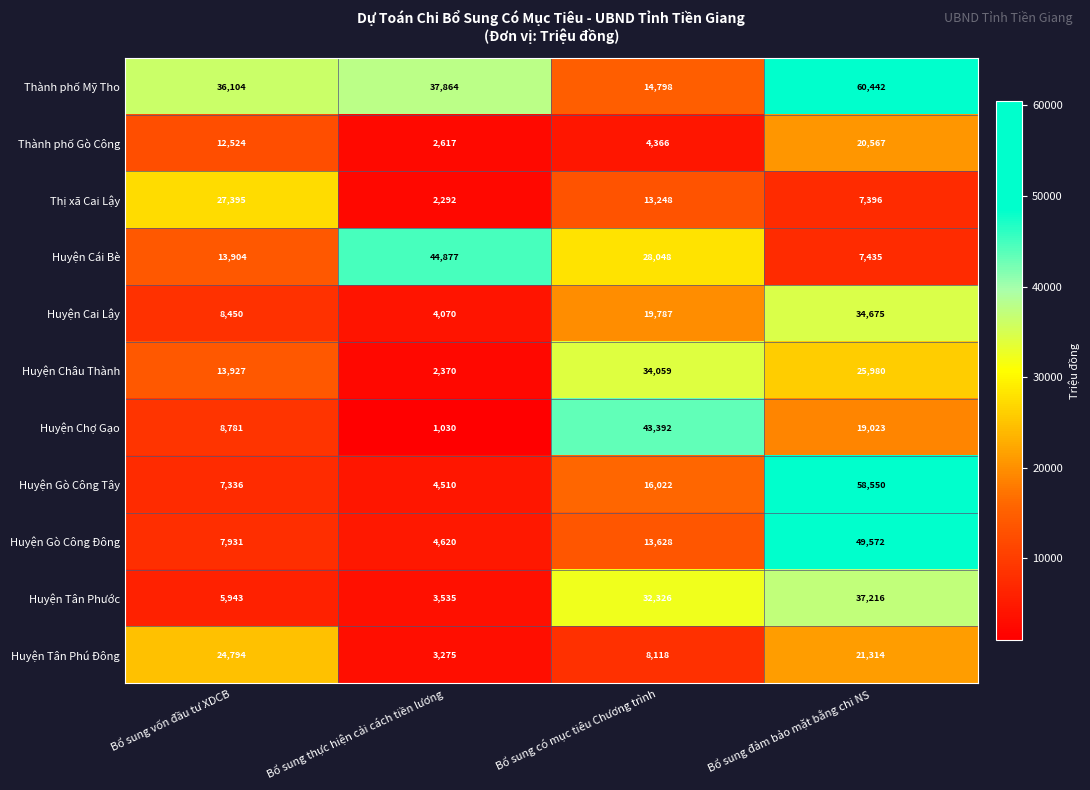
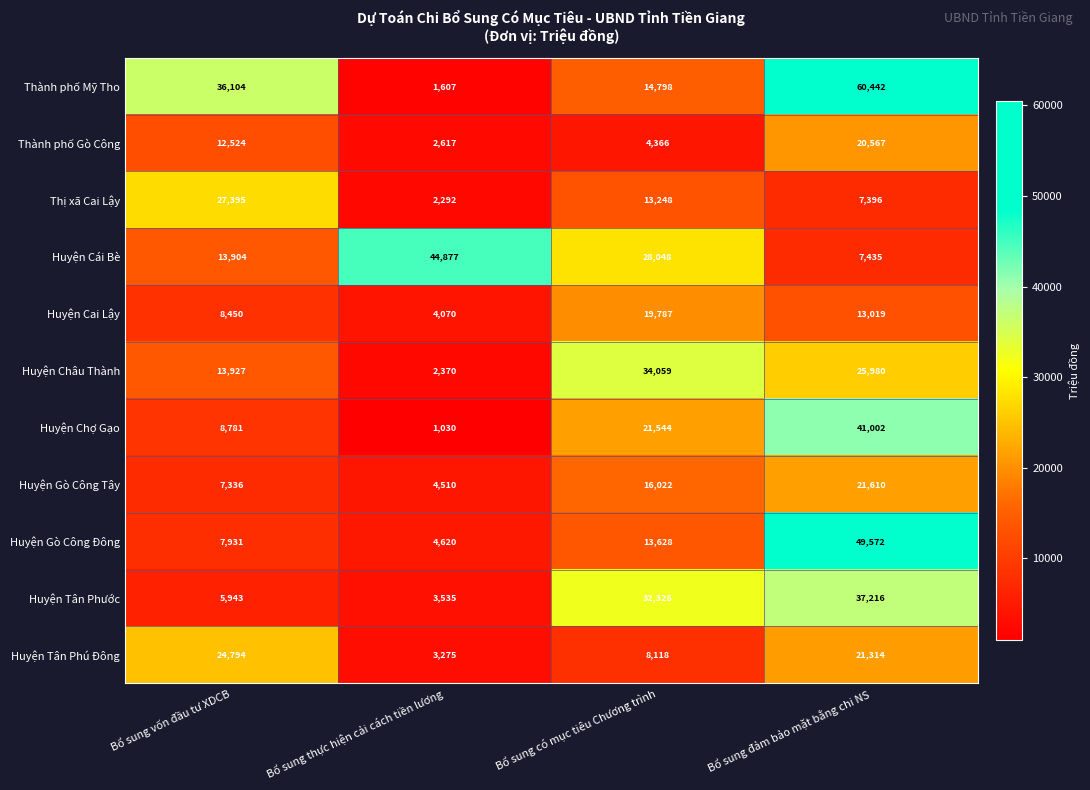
Thành phố Mỹ Tho, Bổ sung thực hiện cải cách tiền lương: 37,864 -> 1,607
Huyện Cai Lậy, Bổ sung đảm bảo mặt bằng chi NS: 34,675 -> 13,019
Huyện Chợ Gạo, Bổ sung có mục tiêu Chương trình: 43,392 -> 21,544
Huyện Chợ Gạo, Bổ sung đảm bảo mặt bằng chi NS: 19,023 -> 41,002
Huyện Gò Công Tây, Bổ sung đảm bảo mặt bằng chi NS: 58,550 -> 21,610
